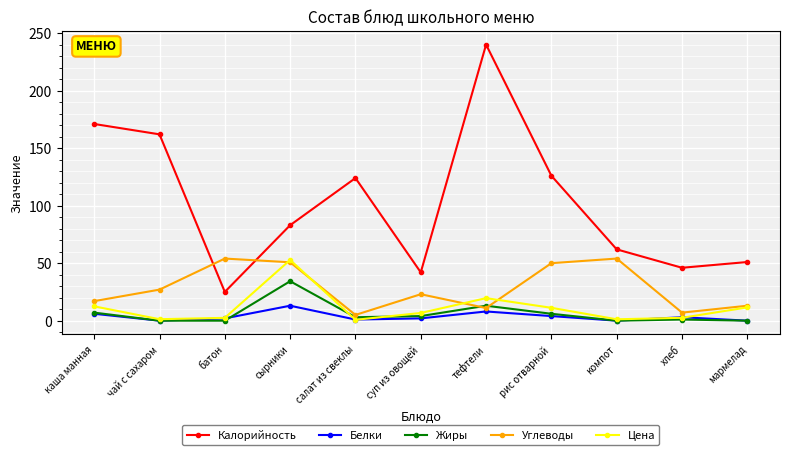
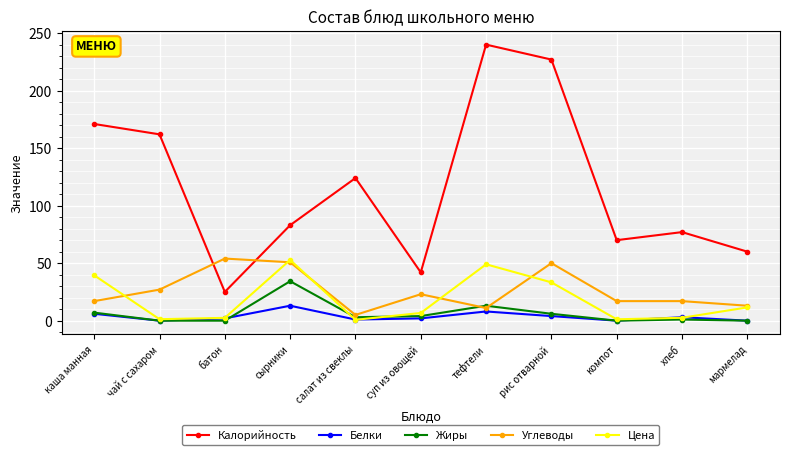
Цена, каша манная: 12 -> 39
Цена, тефтели: 20 -> 49
Калорийность, рис отварной: 126 -> 227
Цена, рис отварной: 11 -> 33
Калорийность, компот: 62 -> 70
Углеводы, компот: 54 -> 17
Калорийность, хлеб: 46 -> 77
Углеводы, хлеб: 7 -> 17
Калорийность, мармелад: 51 -> 60
